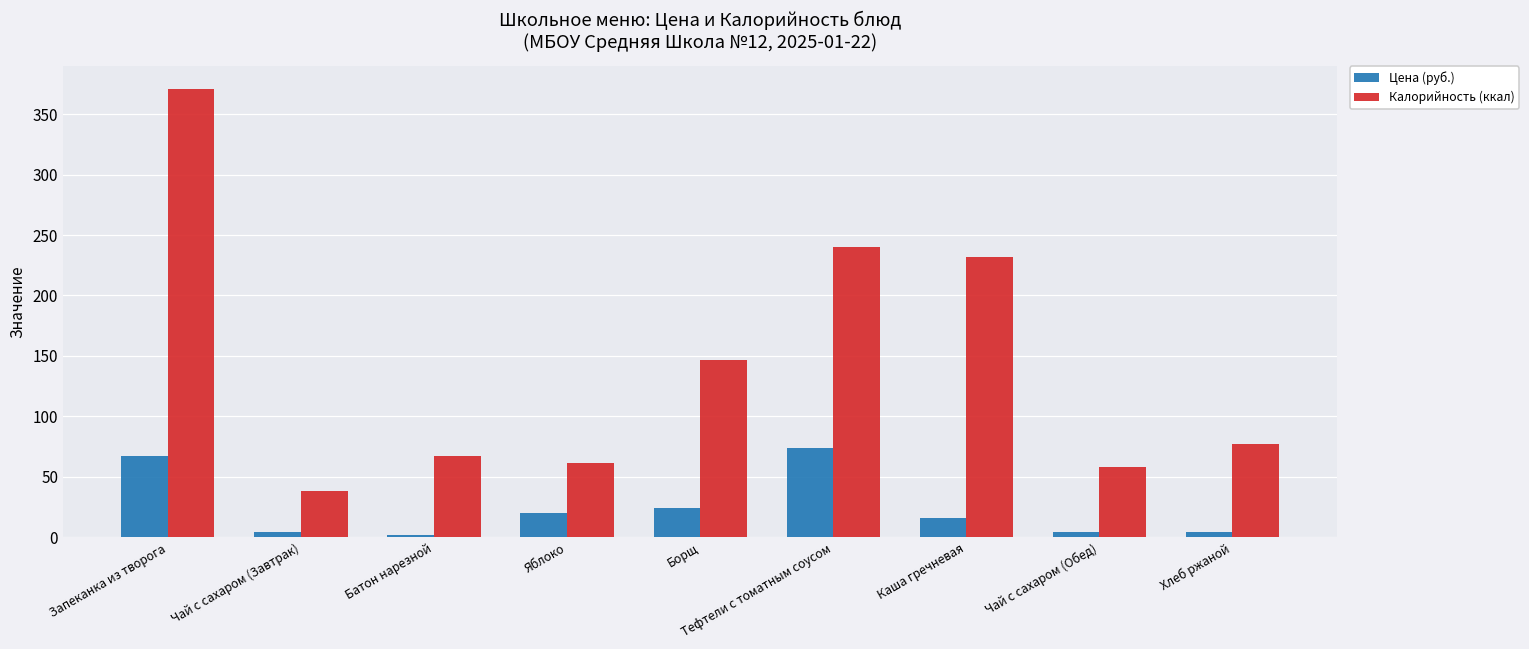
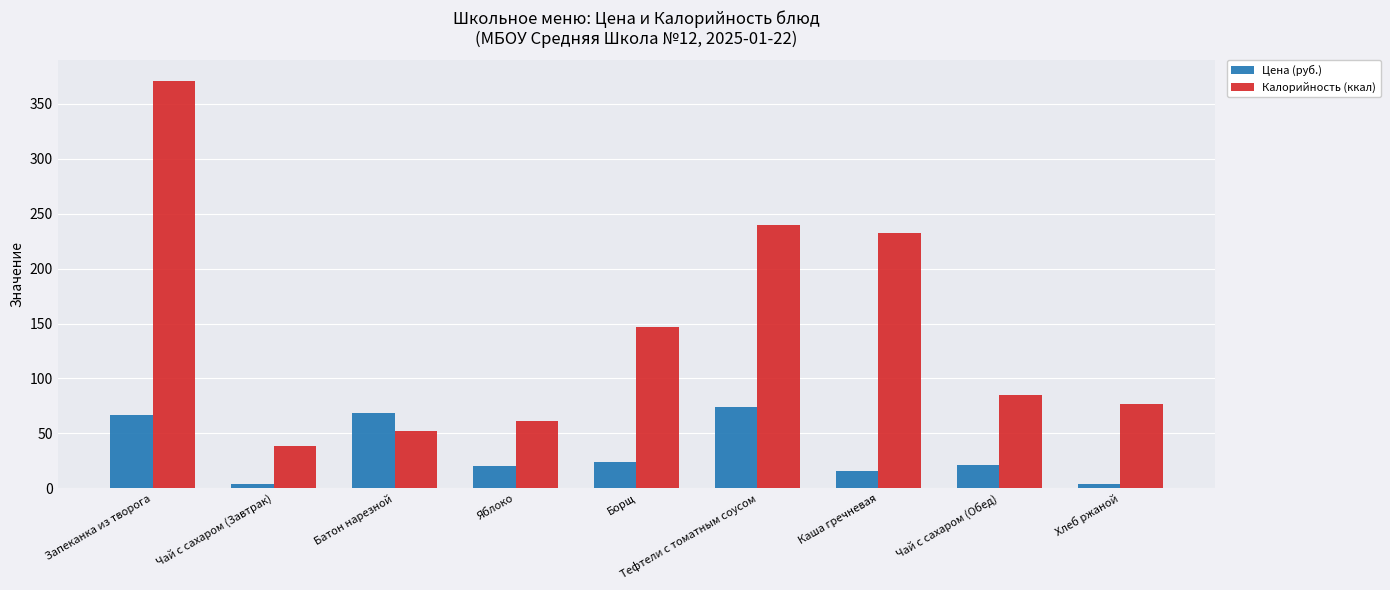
Цена (руб.), Батон нарезной: 2 -> 69
Калорийность (ккал), Батон нарезной: 67 -> 52
Цена (руб.), Чай с сахаром (Обед): 4 -> 21
Калорийность (ккал), Чай с сахаром (Обед): 58 -> 85
